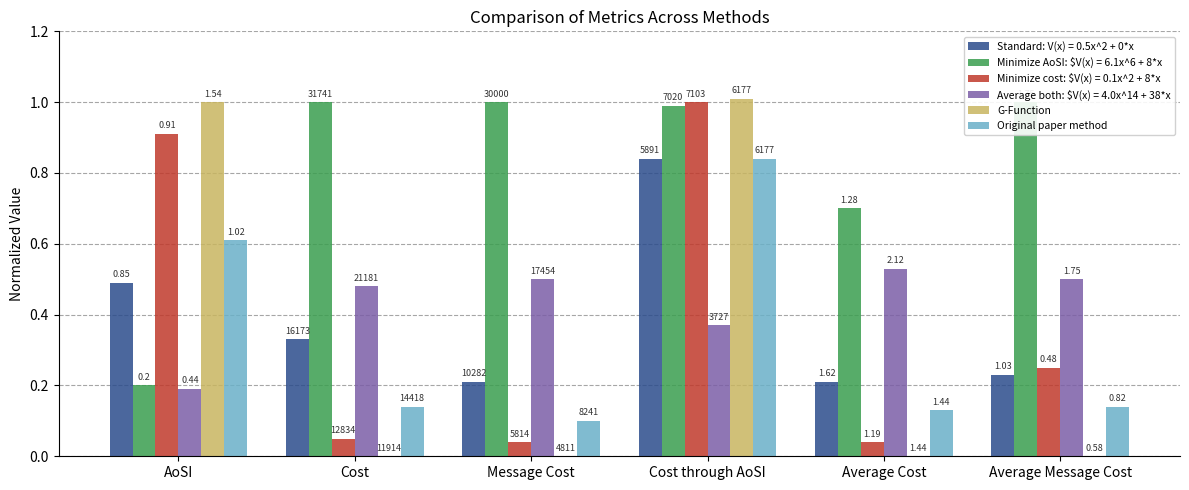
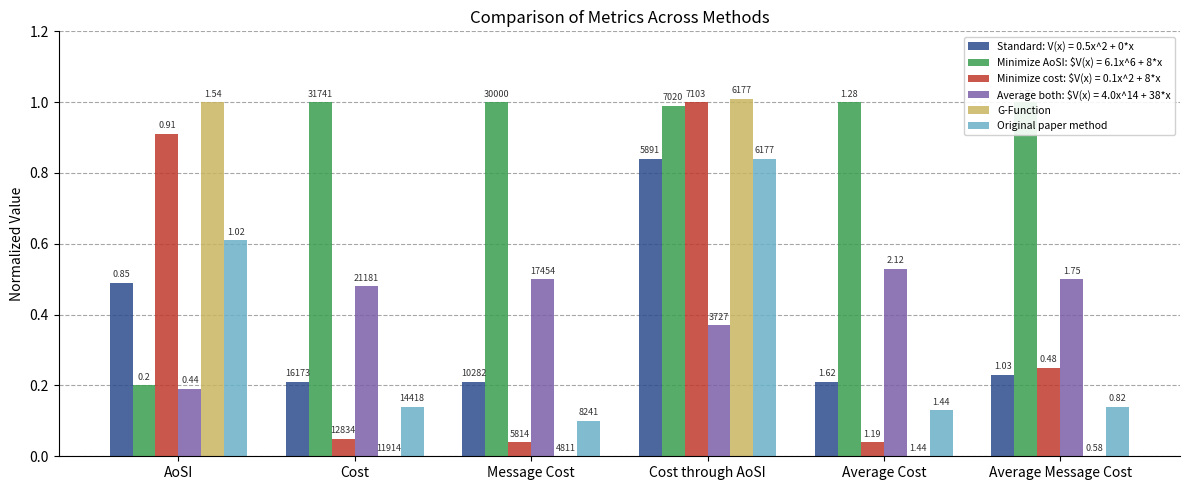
Standard: V(x) = 0.5x^2 + 0*x, Cost: 0.33 -> 0.21
Minimize AoSI: $V(x) = 6.1x^6 + 8*x, Average Cost: 0.7 -> 1.0
